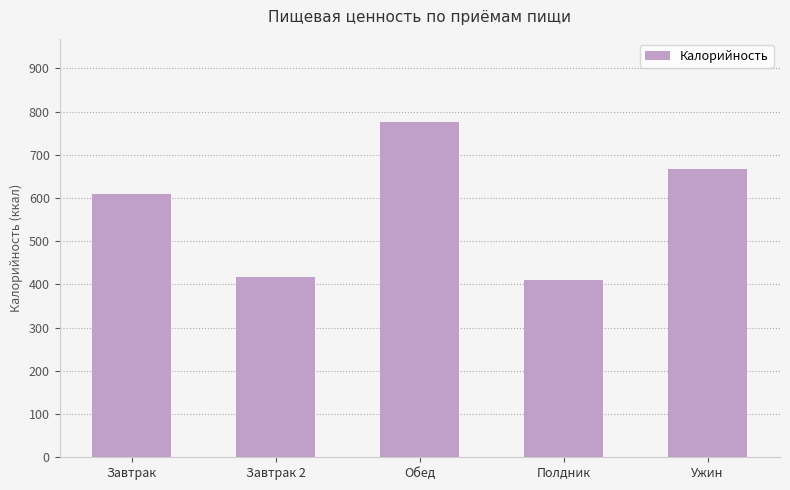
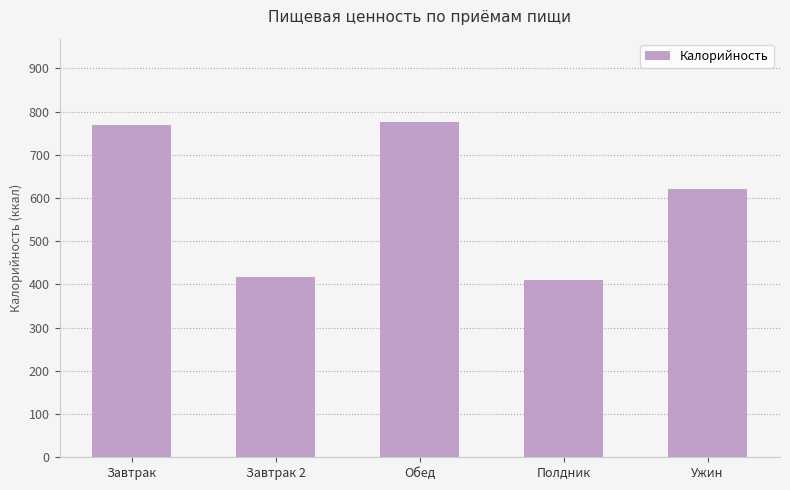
Завтрак: 610 -> 770
Ужин: 670 -> 620
